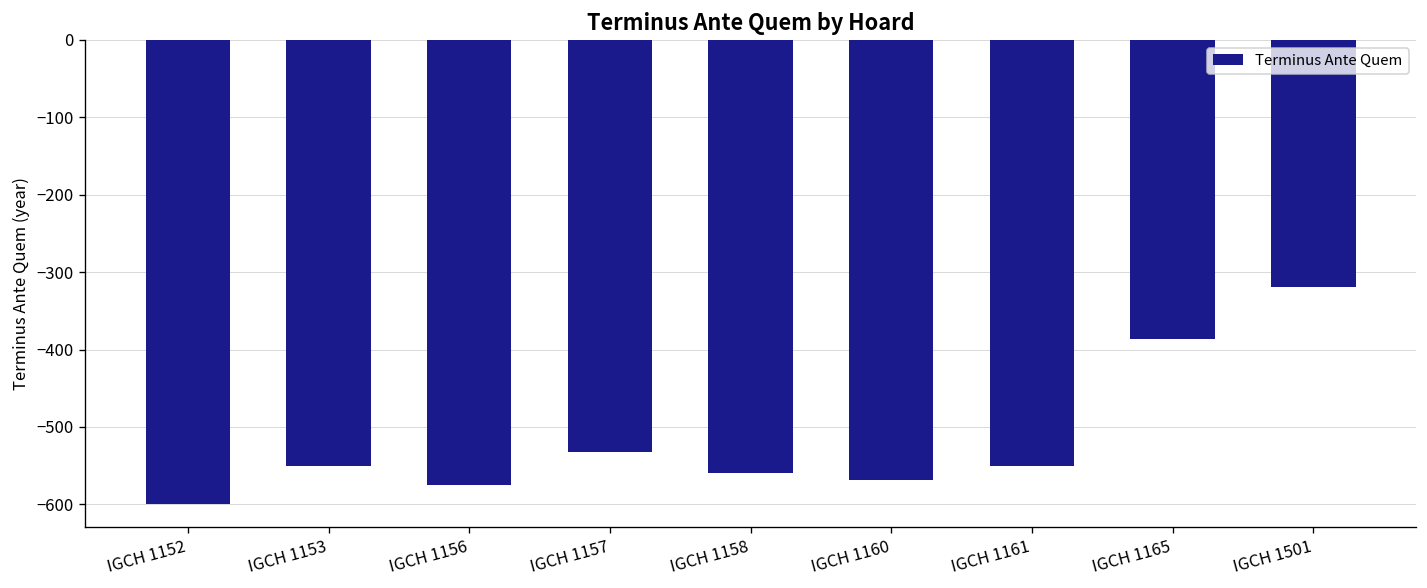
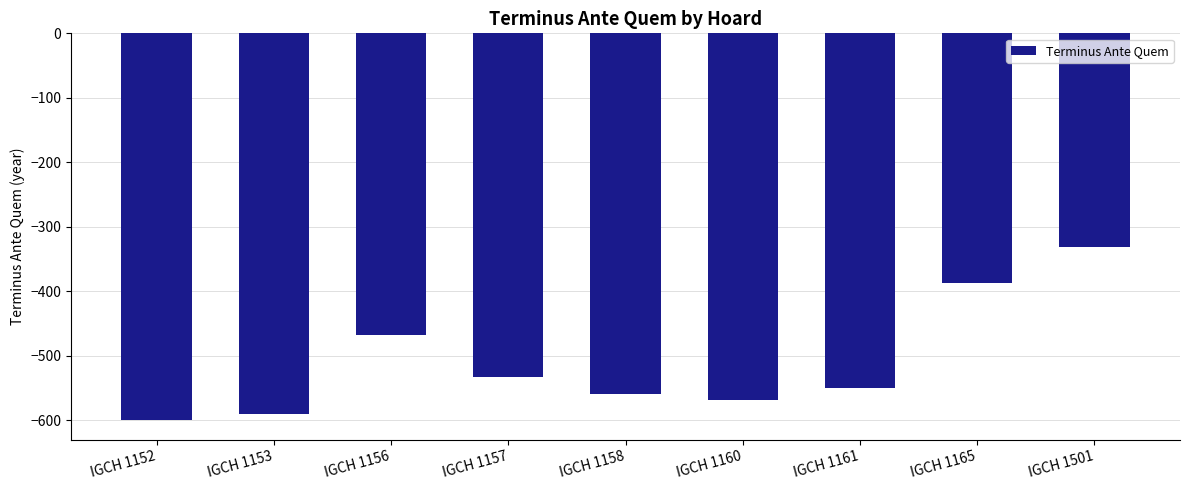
IGCH 1153: -550 -> -590
IGCH 1156: -580 -> -470
IGCH 1501: -320 -> -330
